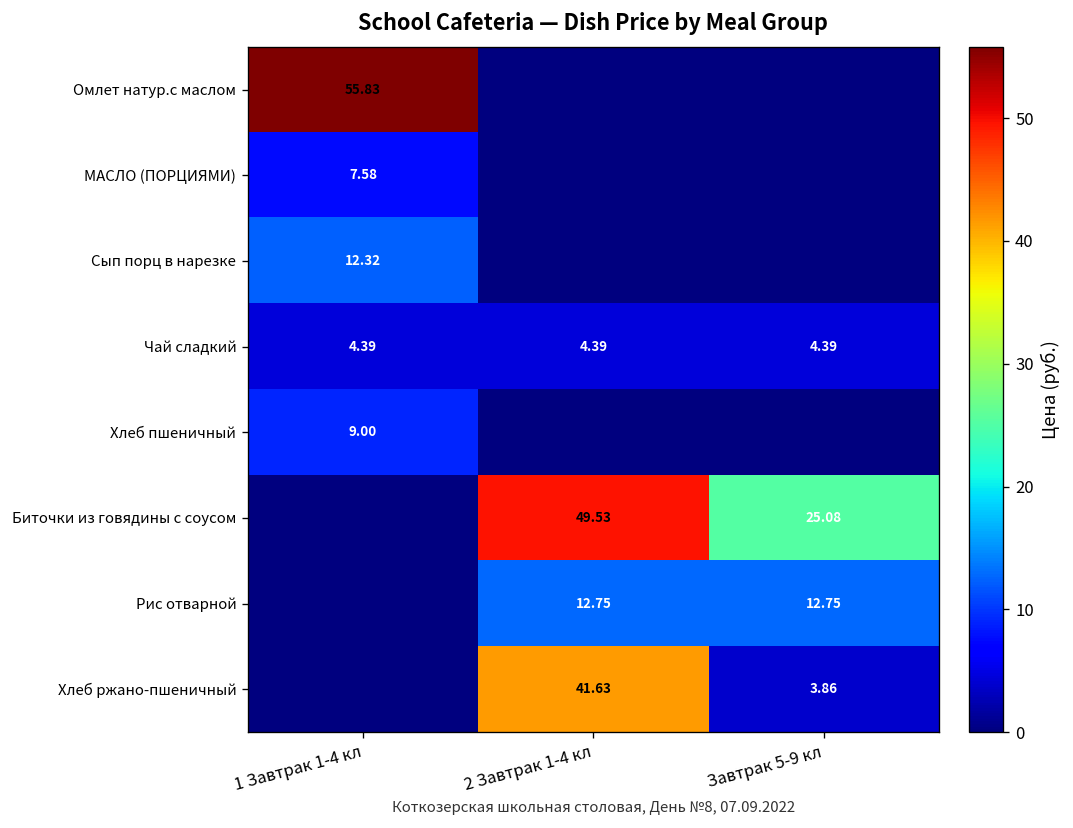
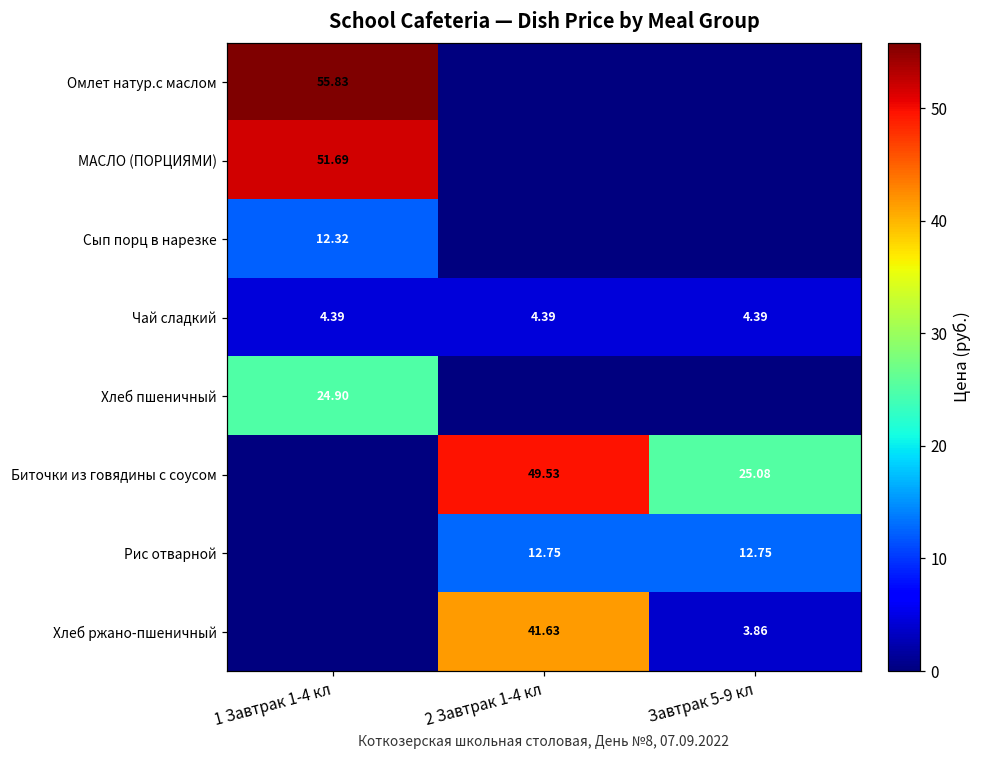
МАСЛО (ПОРЦИЯМИ), 1 Завтрак 1-4 кл: 7.58 -> 51.69
Хлеб пшеничный, 1 Завтрак 1-4 кл: 9.00 -> 24.90
